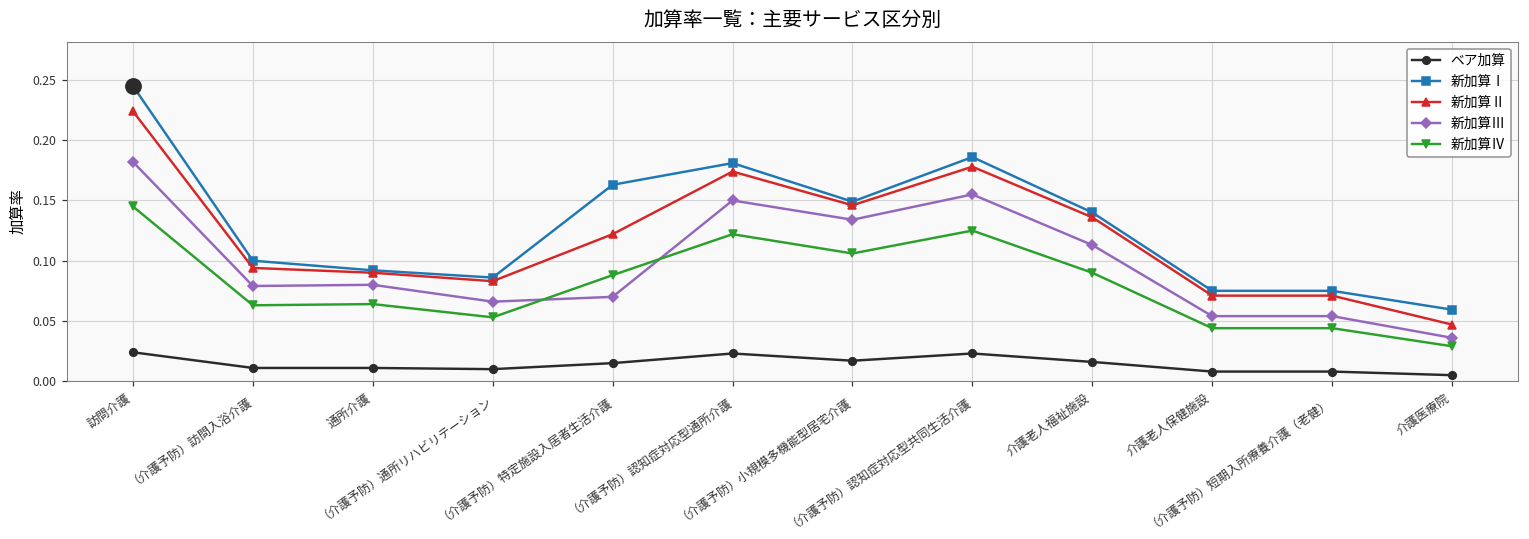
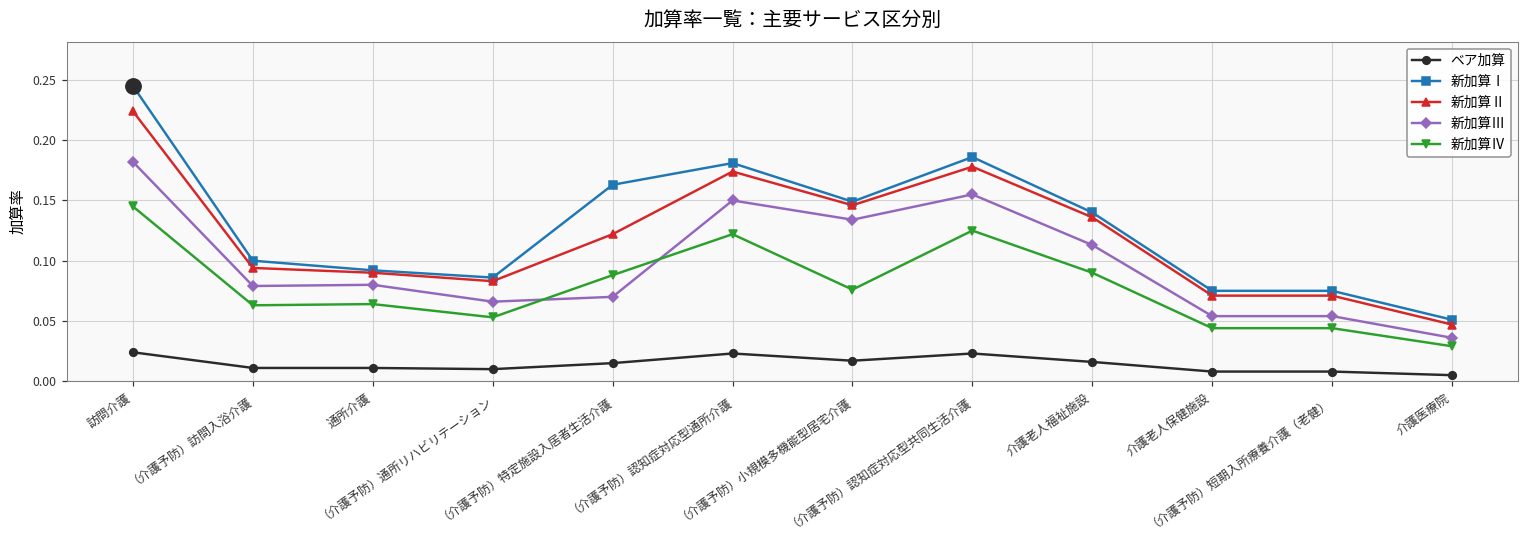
新加算Ⅳ, （介護予防）小規模多機能型居宅介護: 0.106 -> 0.076
新加算Ⅰ, 介護医療院: 0.059 -> 0.051
